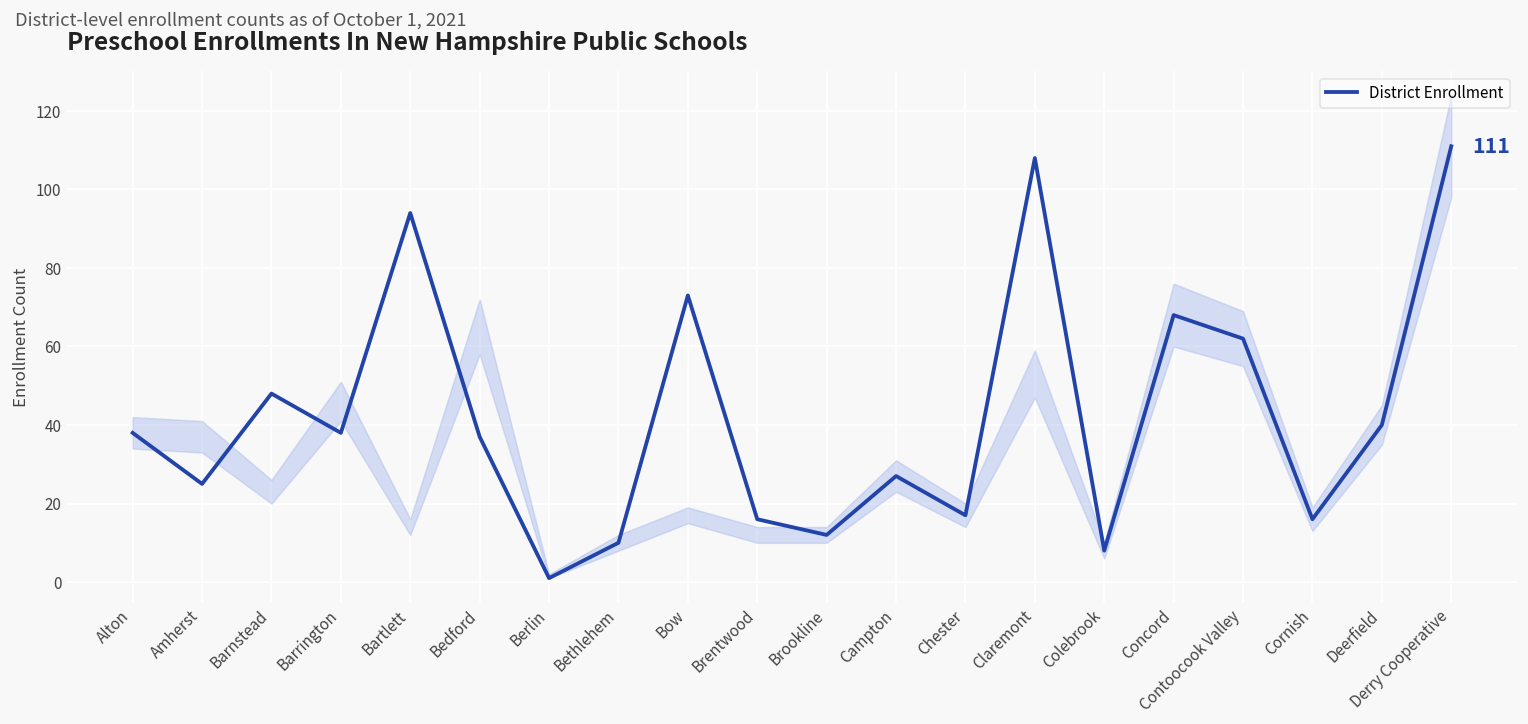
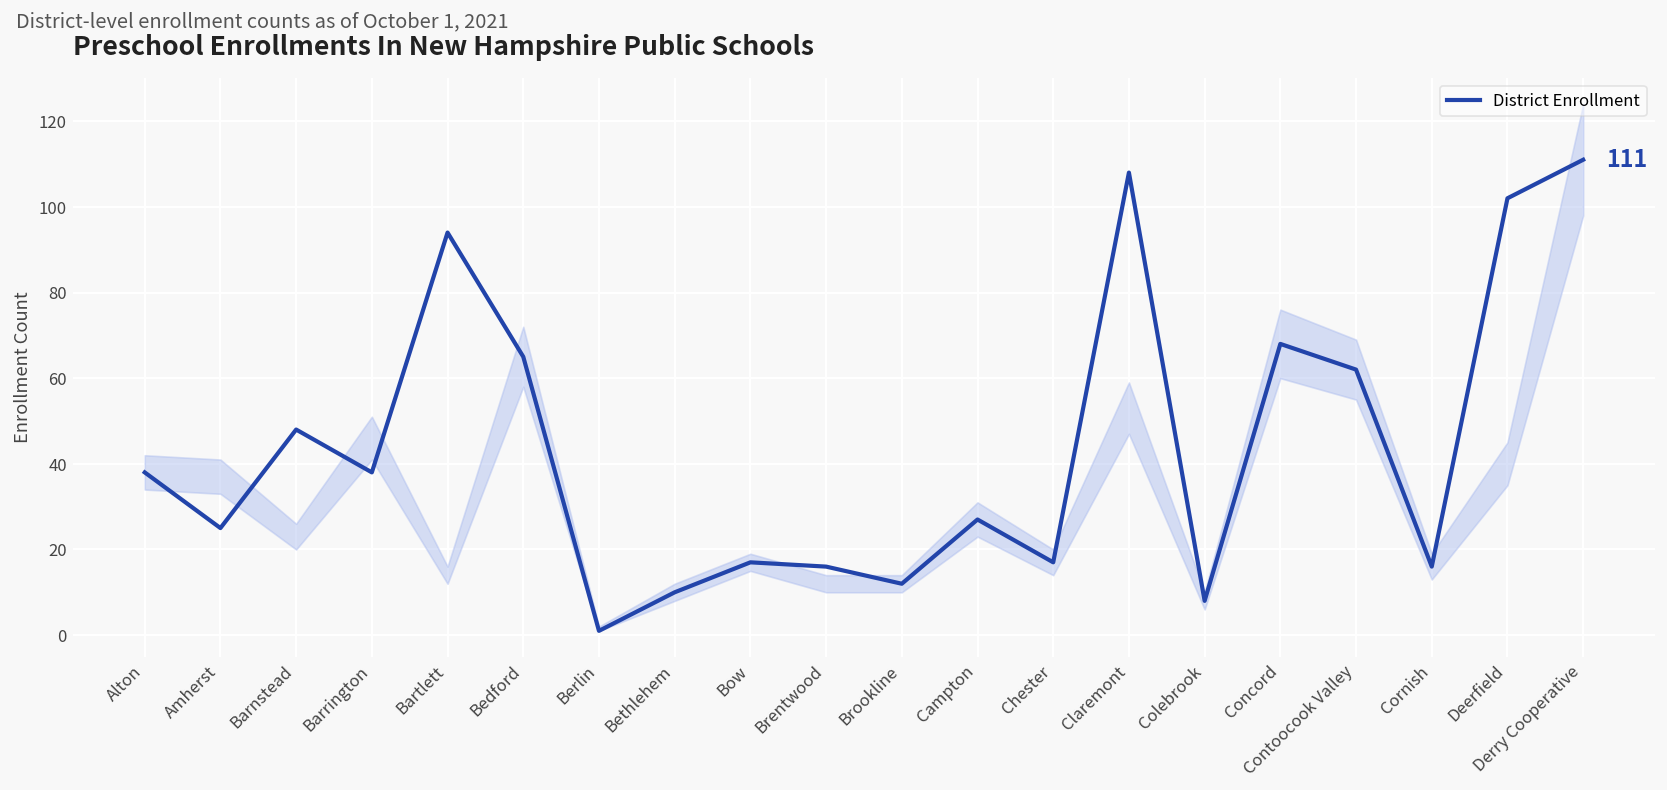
District Enrollment, Bedford: 37 -> 65
District Enrollment, Bow: 73 -> 17
District Enrollment, Deerfield: 40 -> 102
